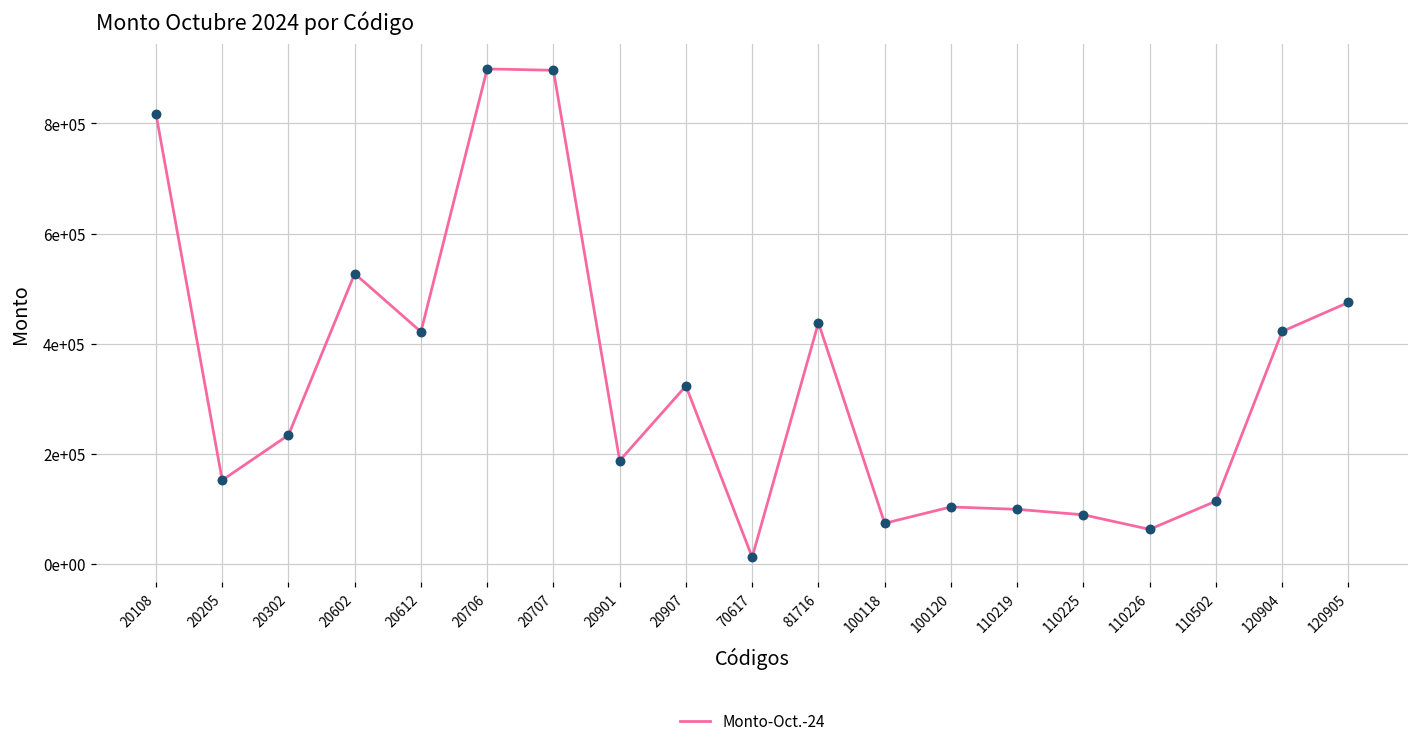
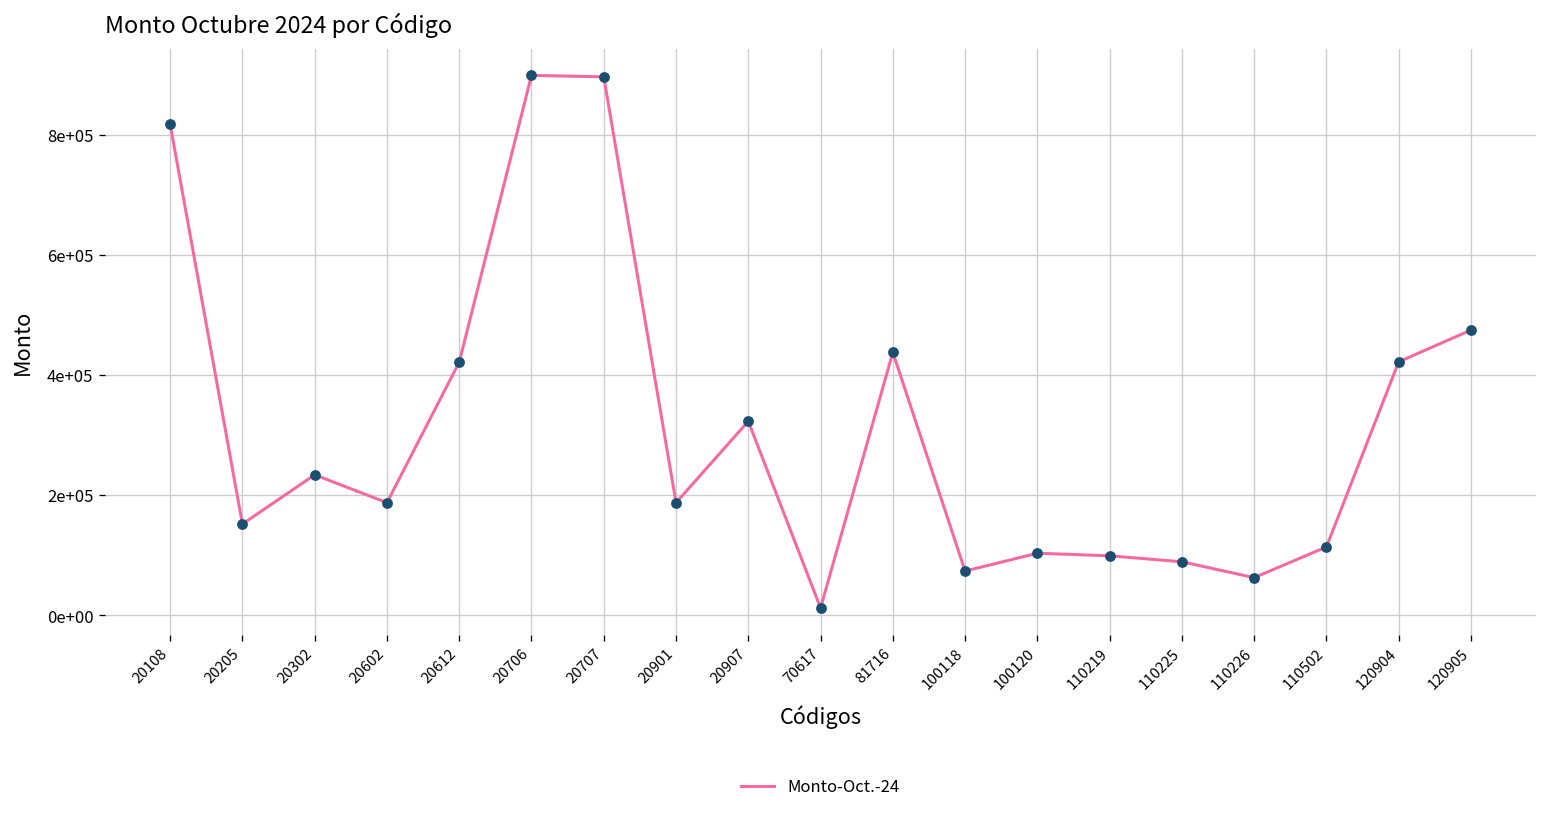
20602: 530000 -> 190000
